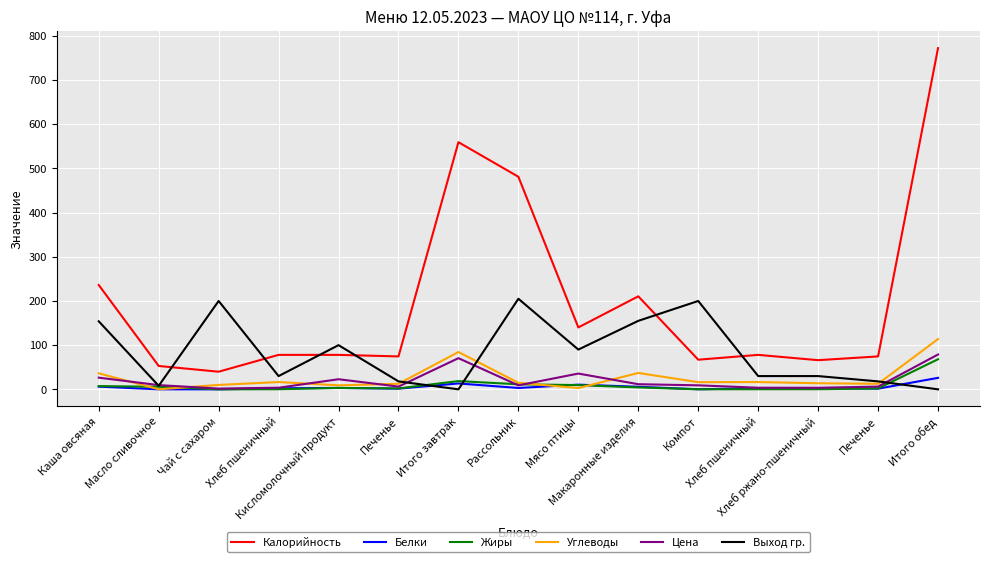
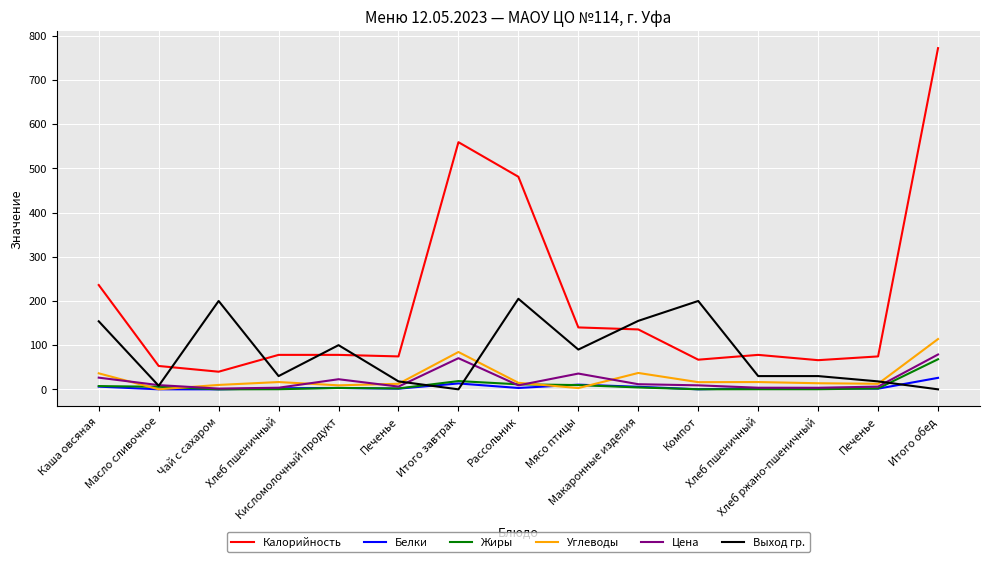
Калорийность, Макаронные изделия: 210 -> 140
